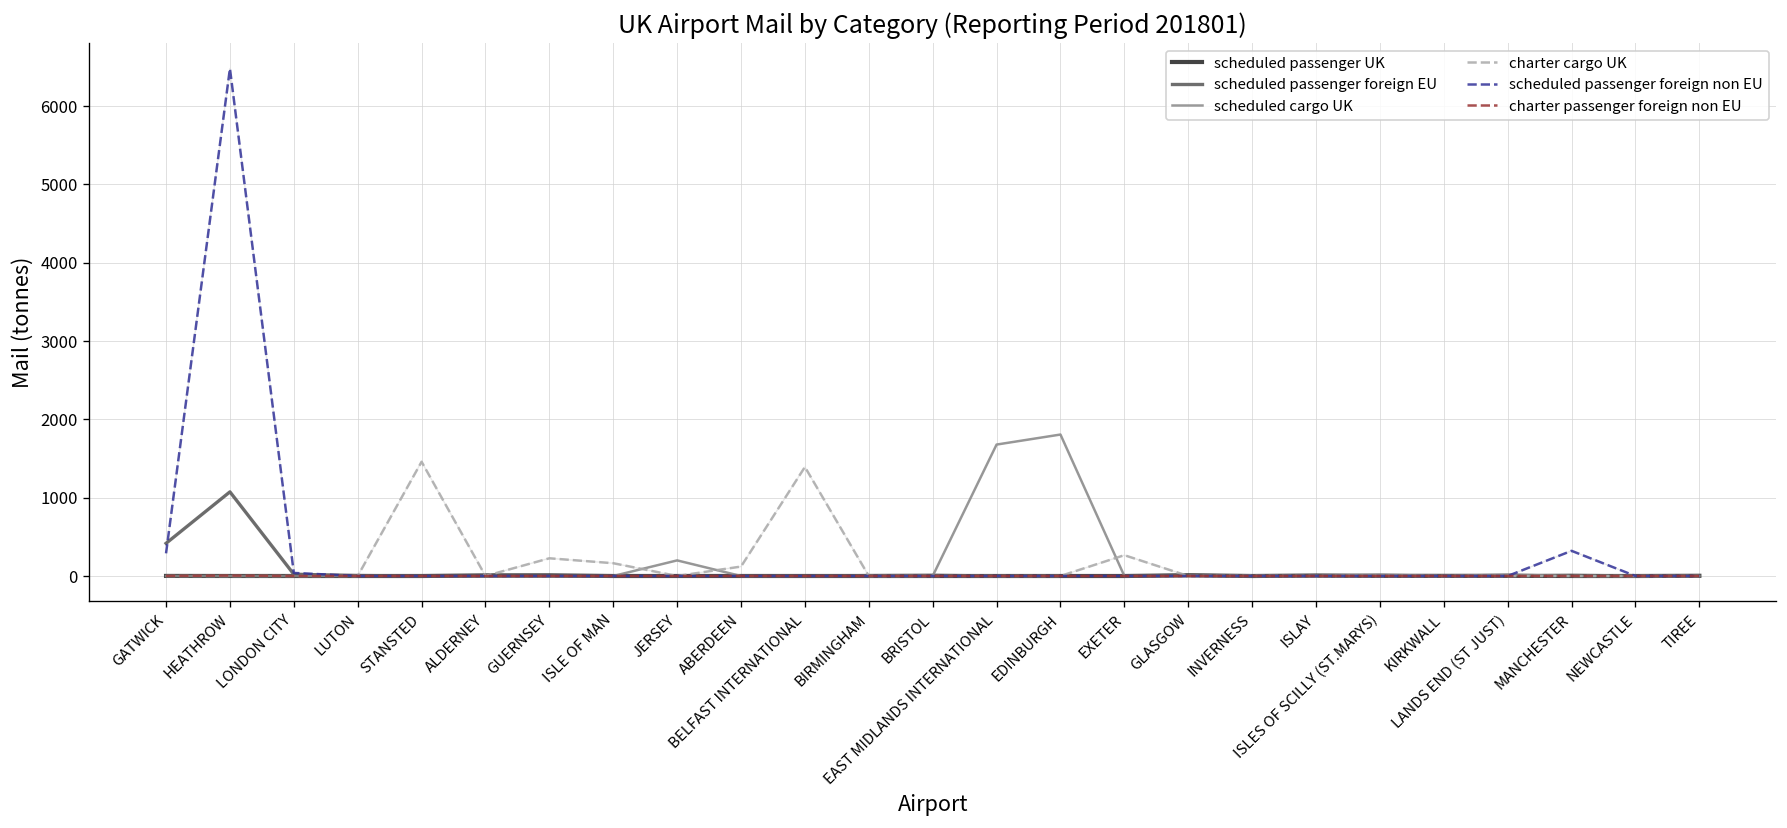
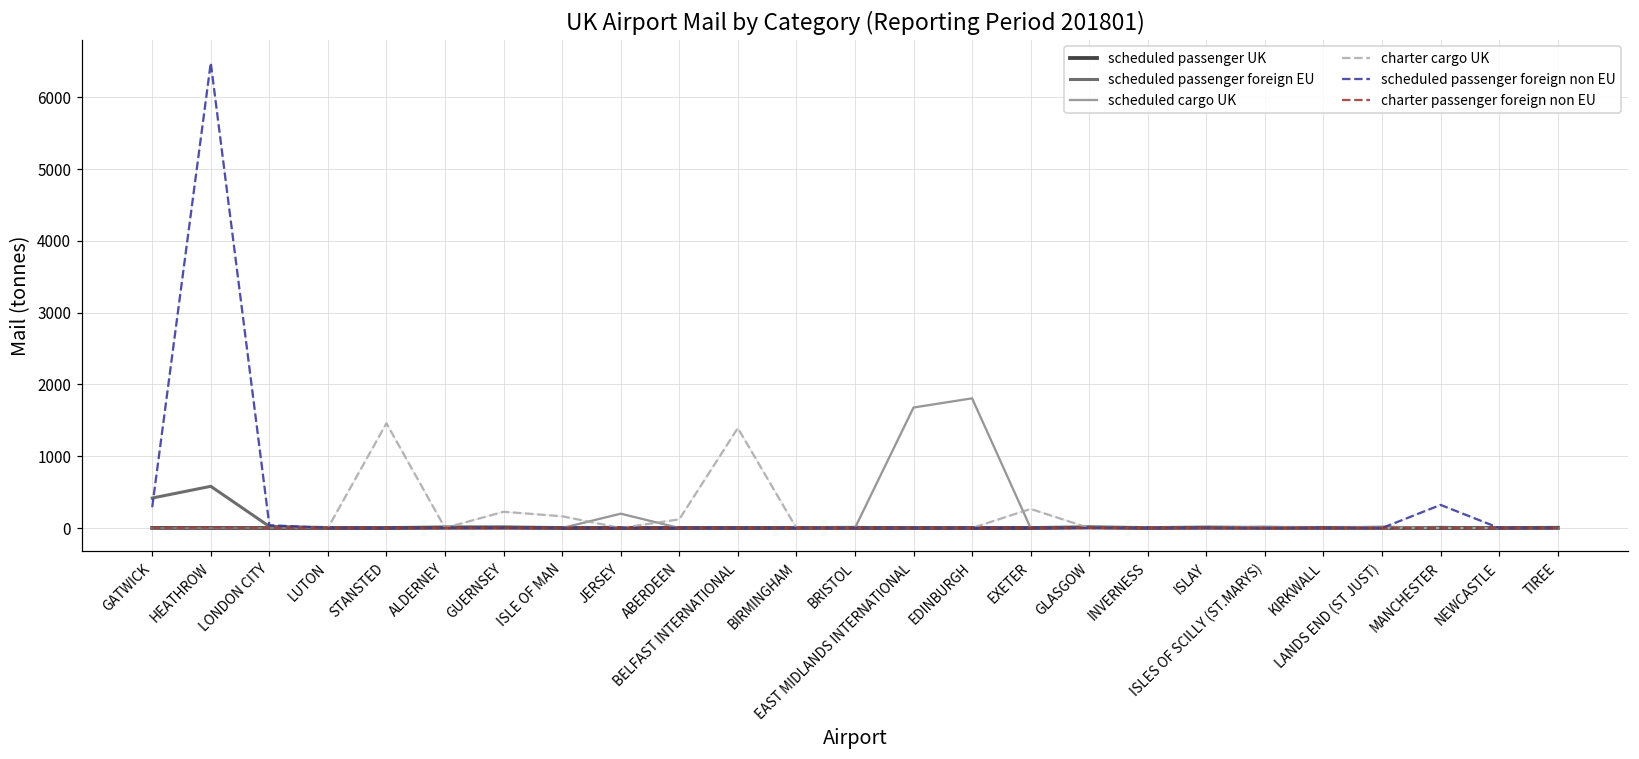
scheduled passenger foreign EU, HEATHROW: 1100 -> 600
